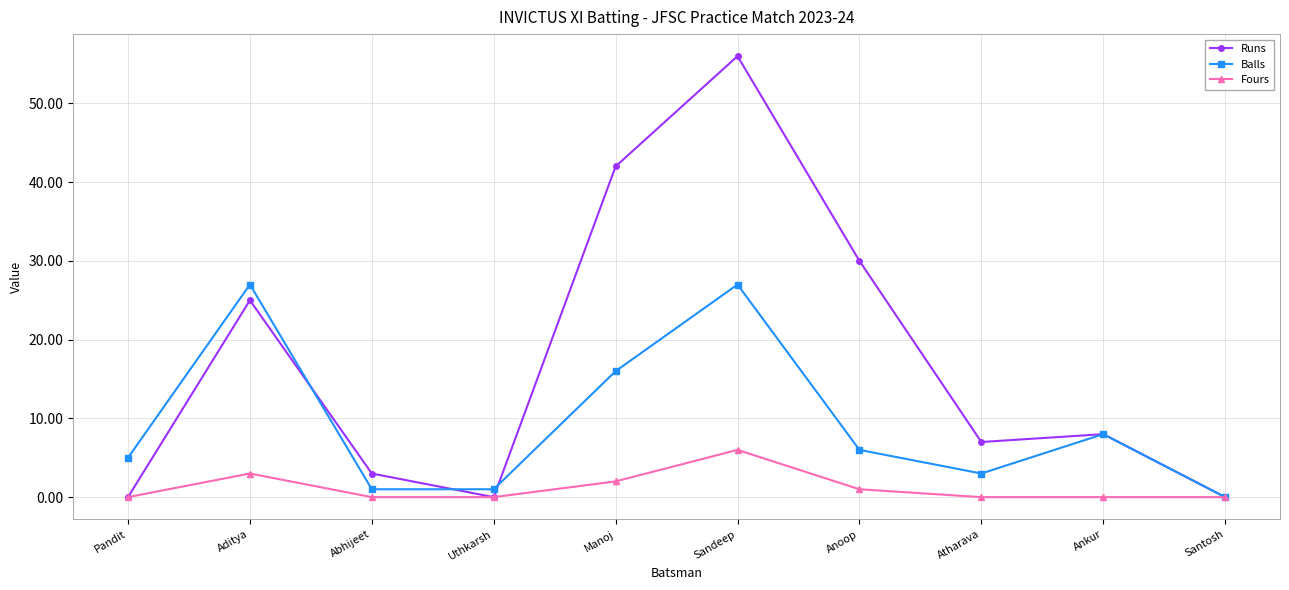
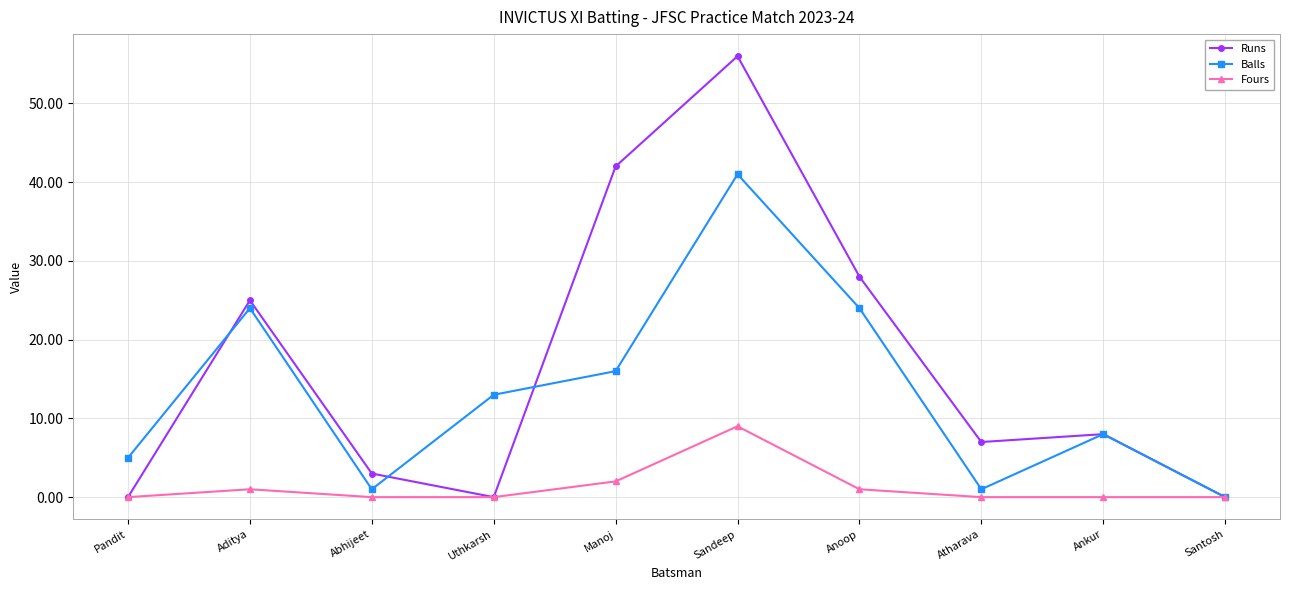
Balls, Aditya: 27 -> 24
Fours, Aditya: 3 -> 1
Balls, Uthkarsh: 1 -> 13
Balls, Sandeep: 27 -> 41
Fours, Sandeep: 6 -> 9
Runs, Anoop: 30 -> 28
Balls, Anoop: 6 -> 24
Balls, Atharava: 3 -> 1
